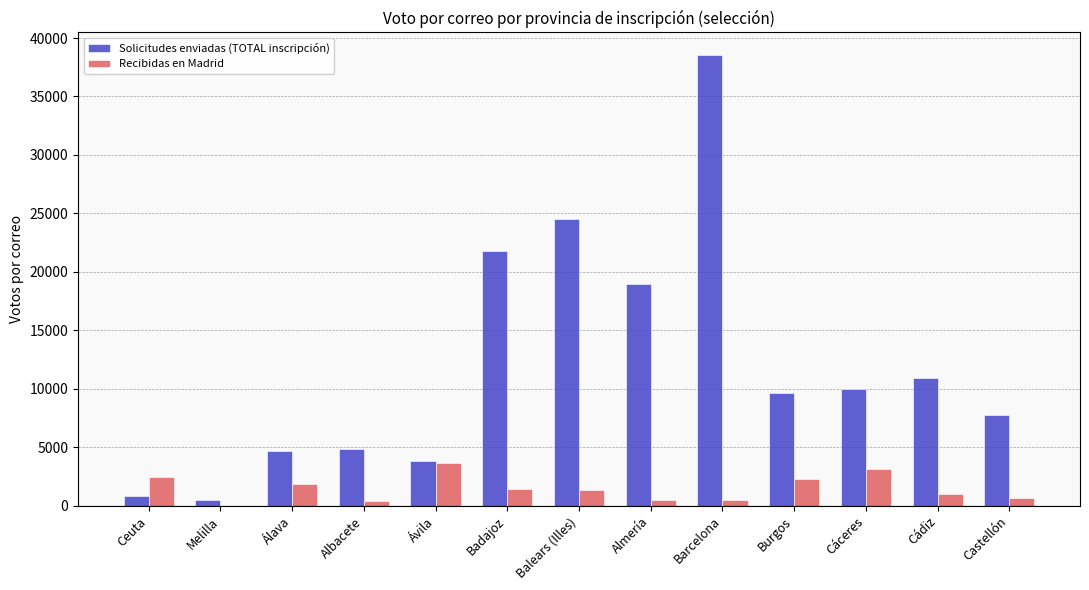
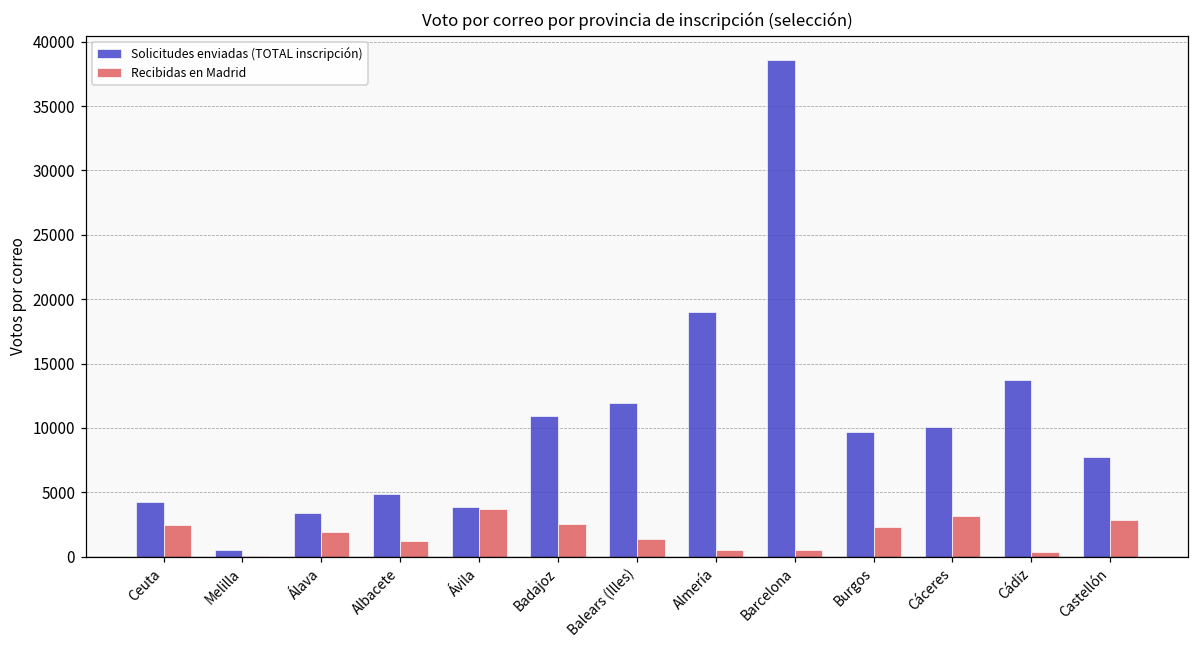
Solicitudes enviadas (TOTAL inscripción), Ceuta: 900 -> 4200
Solicitudes enviadas (TOTAL inscripción), Álava: 4700 -> 3400
Recibidas en Madrid, Albacete: 400 -> 1200
Solicitudes enviadas (TOTAL inscripción), Badajoz: 21800 -> 10900
Recibidas en Madrid, Badajoz: 1500 -> 2500
Solicitudes enviadas (TOTAL inscripción), Balears (Illes): 24500 -> 11900
Solicitudes enviadas (TOTAL inscripción), Cádiz: 10900 -> 13700
Recibidas en Madrid, Cádiz: 1000 -> 300
Recibidas en Madrid, Castellón: 600 -> 2900
